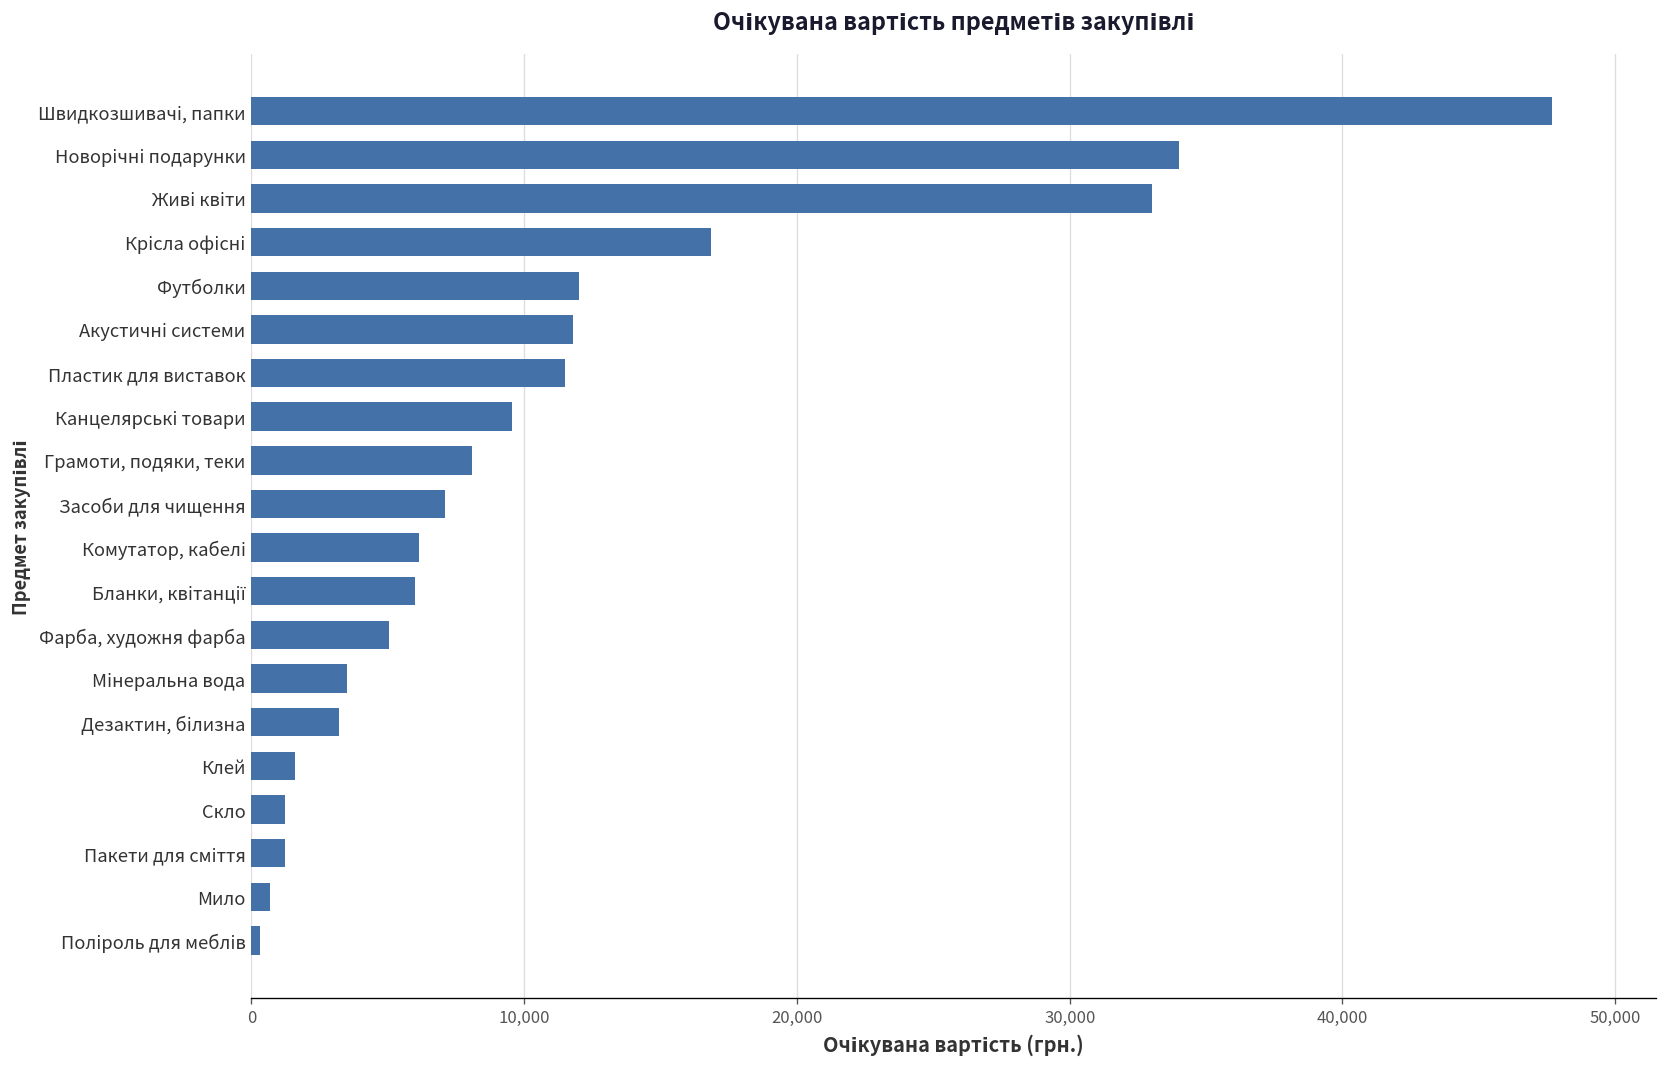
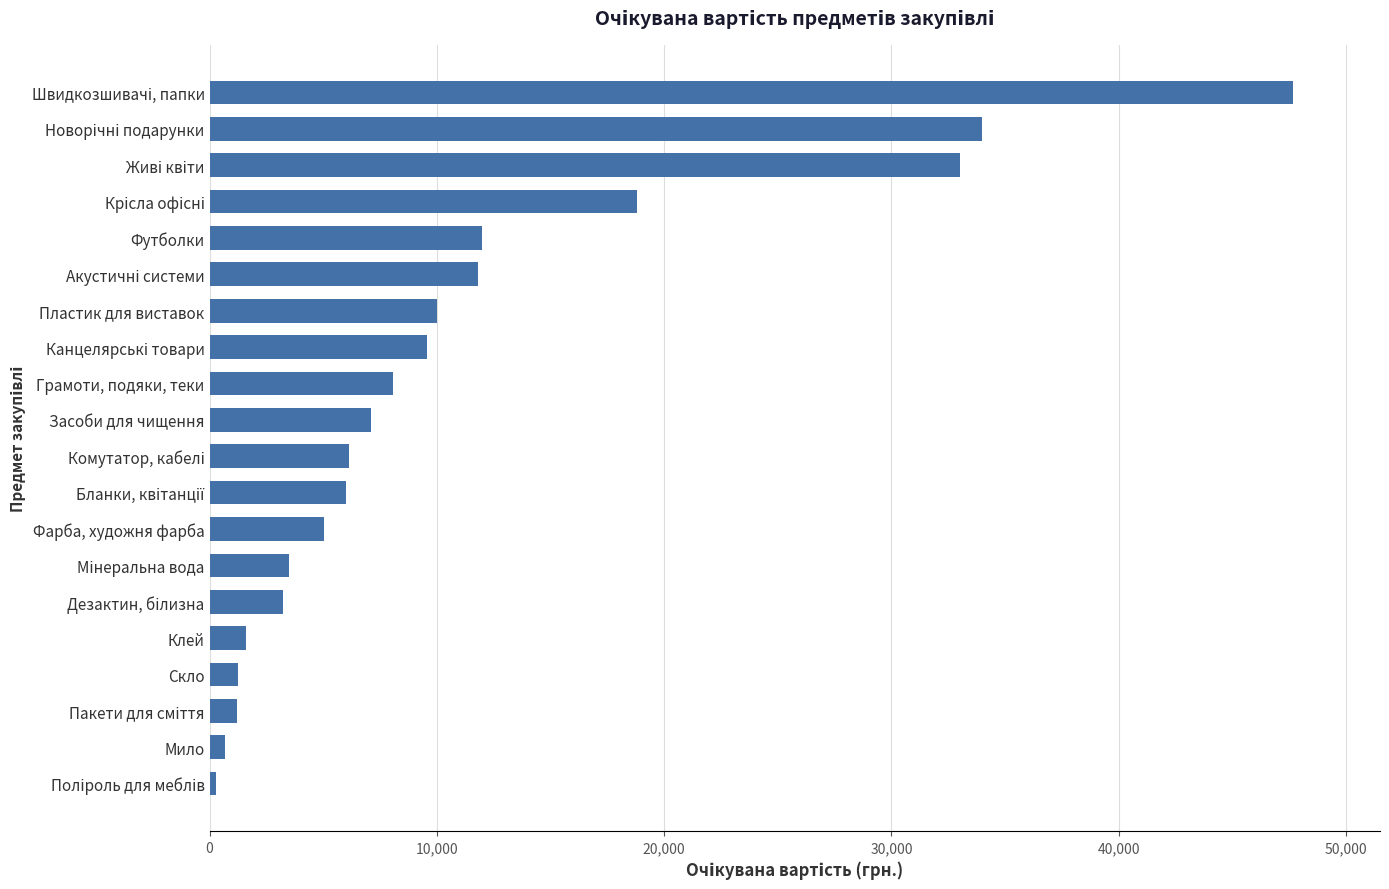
Крісла офісні: 16,900 -> 18,800
Пластик для виставок: 11,500 -> 10,000
